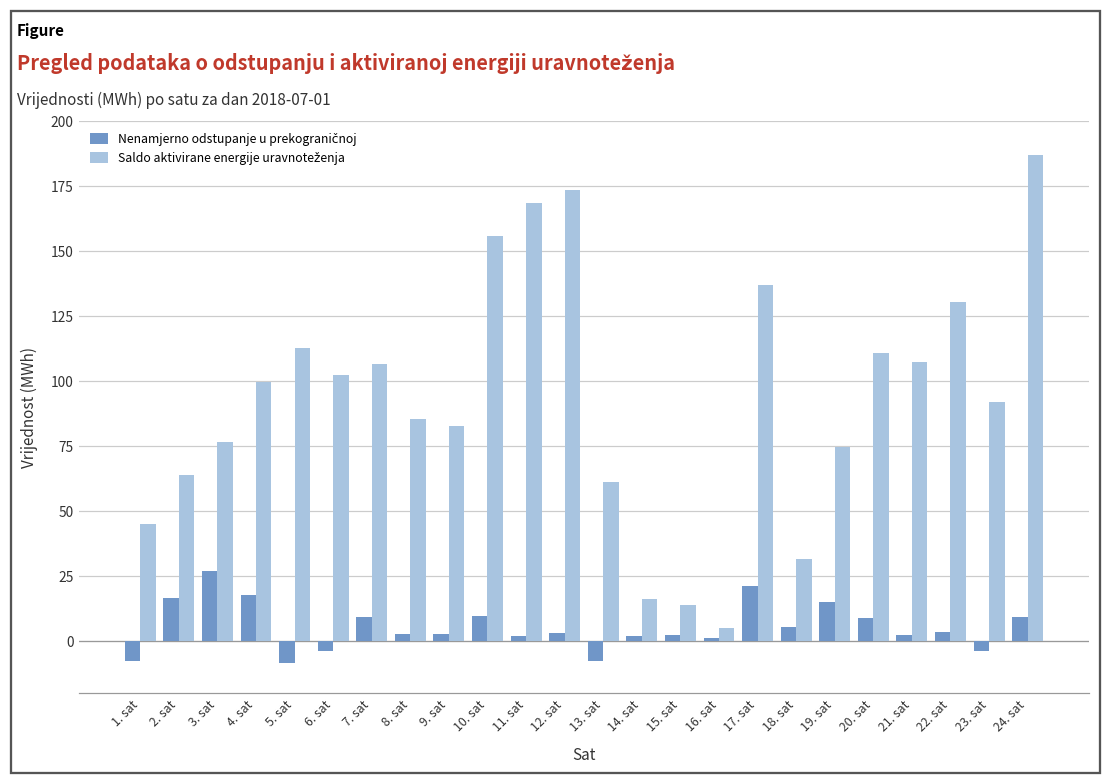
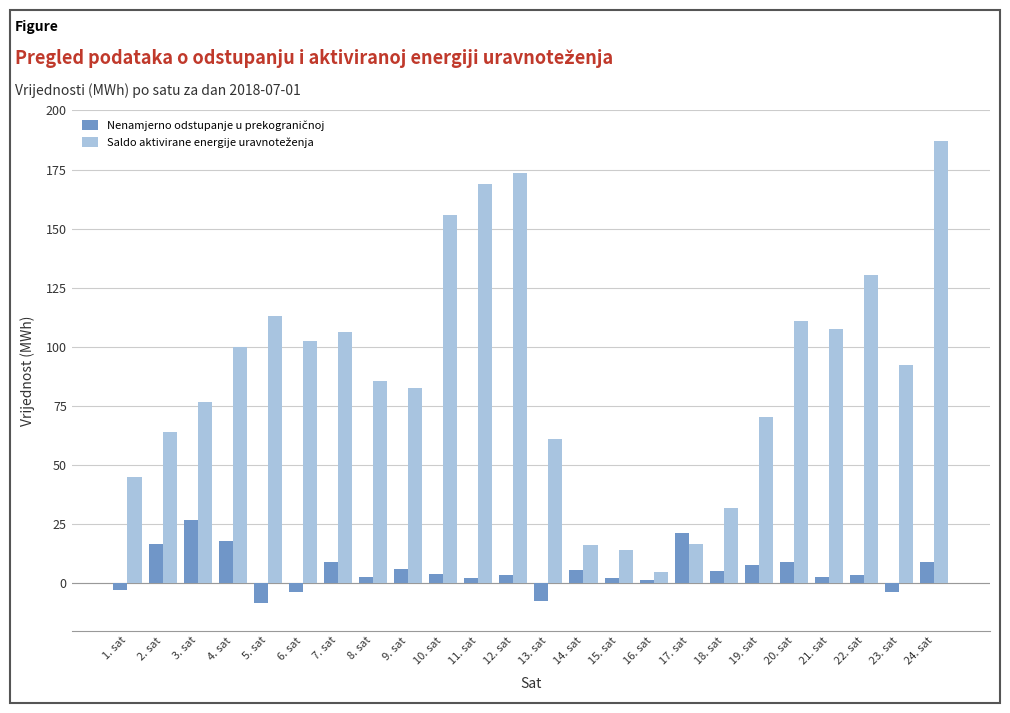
Nenamjerno odstupanje u prekograničnoj, 1. sat: -8 -> -3
Nenamjerno odstupanje u prekograničnoj, 9. sat: 3 -> 6
Nenamjerno odstupanje u prekograničnoj, 10. sat: 10 -> 4
Nenamjerno odstupanje u prekograničnoj, 14. sat: 2 -> 6
Saldo aktivirane energije uravnoteženja, 17. sat: 137 -> 16
Nenamjerno odstupanje u prekograničnoj, 19. sat: 15 -> 8
Saldo aktivirane energije uravnoteženja, 19. sat: 75 -> 70
